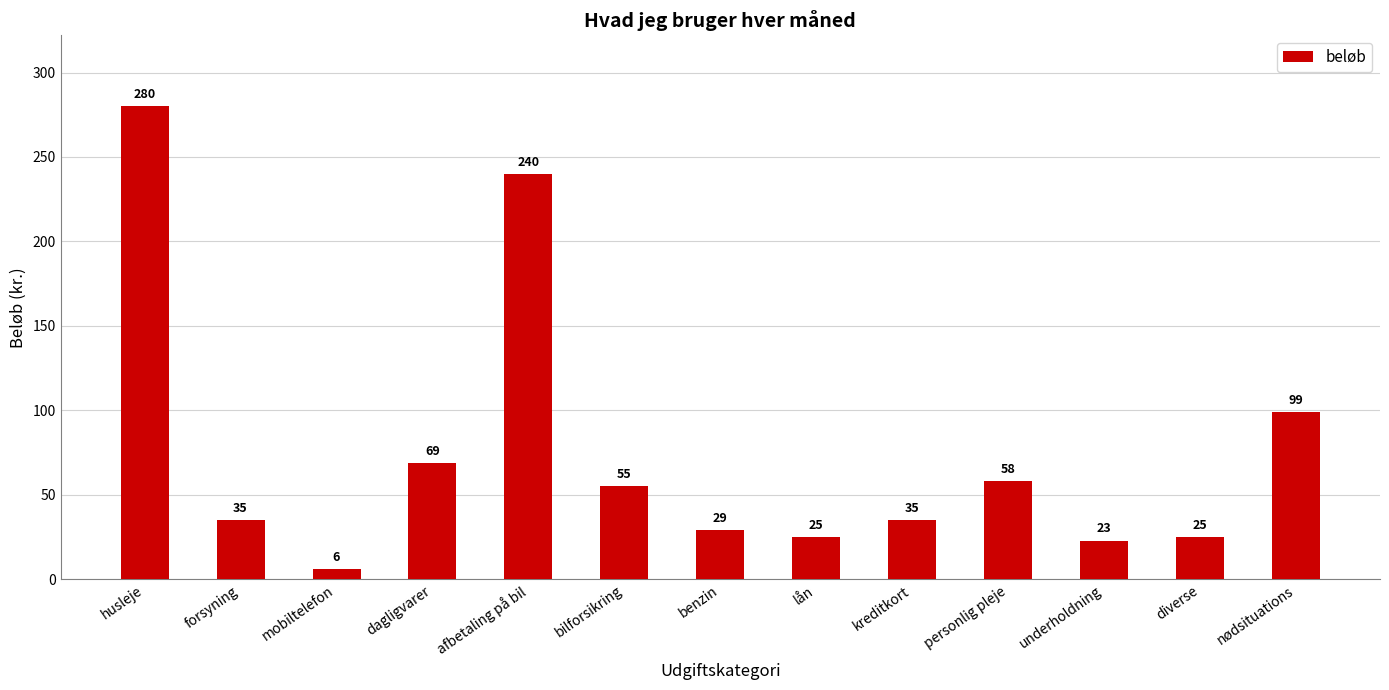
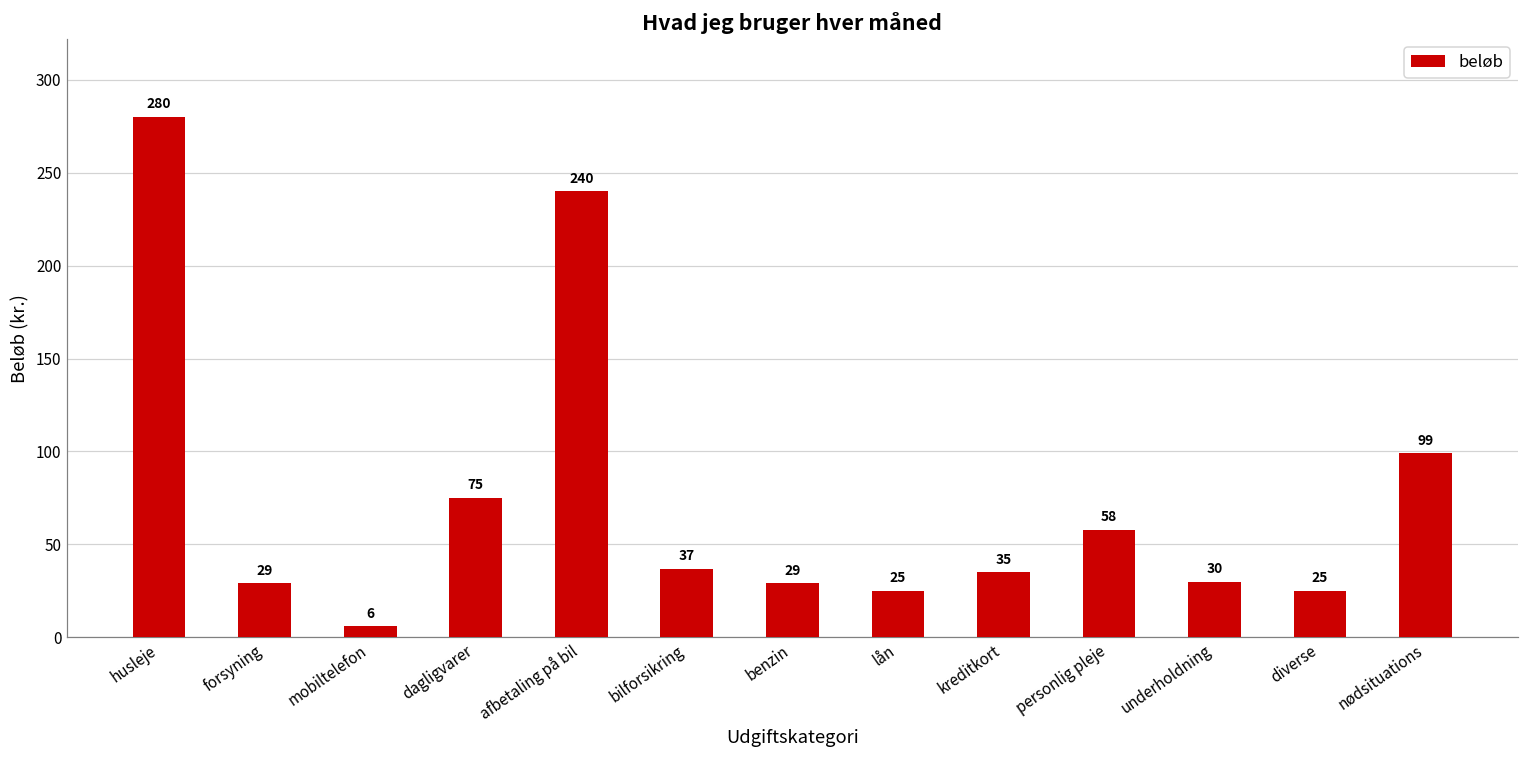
forsyning: 35 -> 29
dagligvarer: 69 -> 75
bilforsikring: 55 -> 37
underholdning: 23 -> 30
